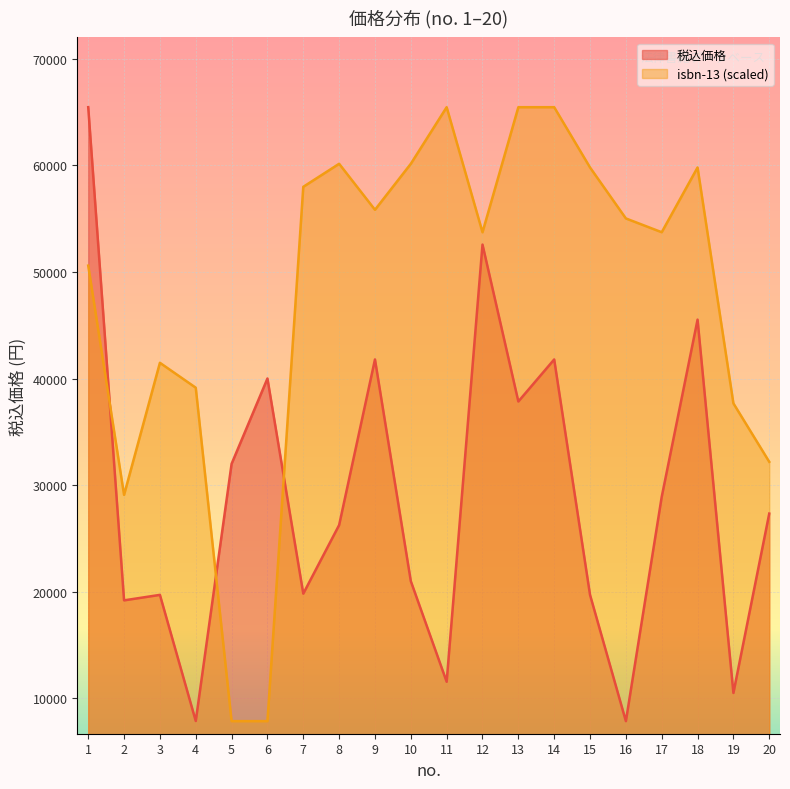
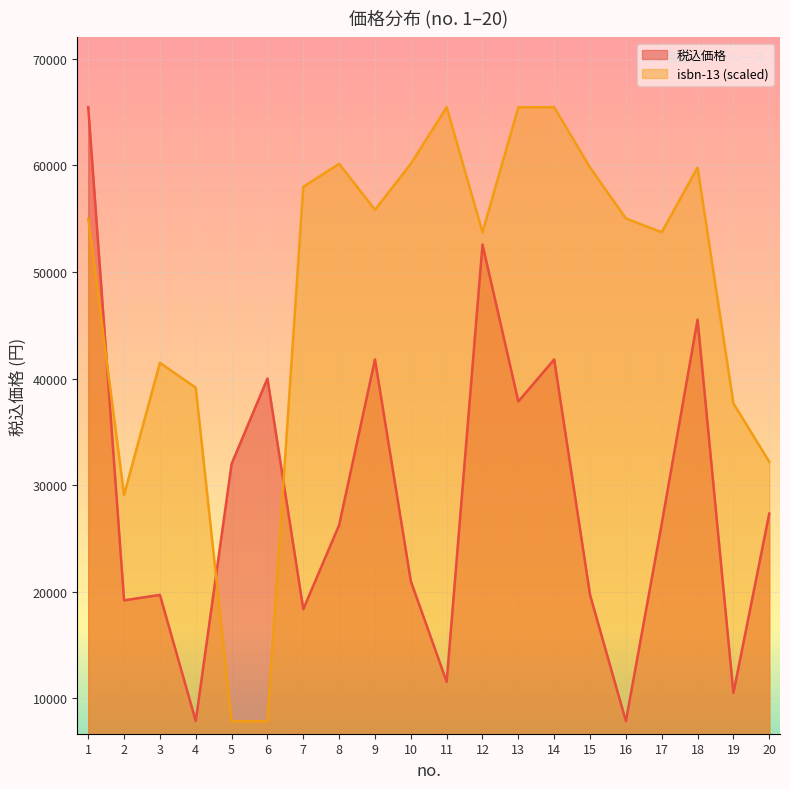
isbn-13 (scaled), 1: 50600 -> 55000
税込価格, 7: 19800 -> 18400
税込価格, 17: 28900 -> 26400
